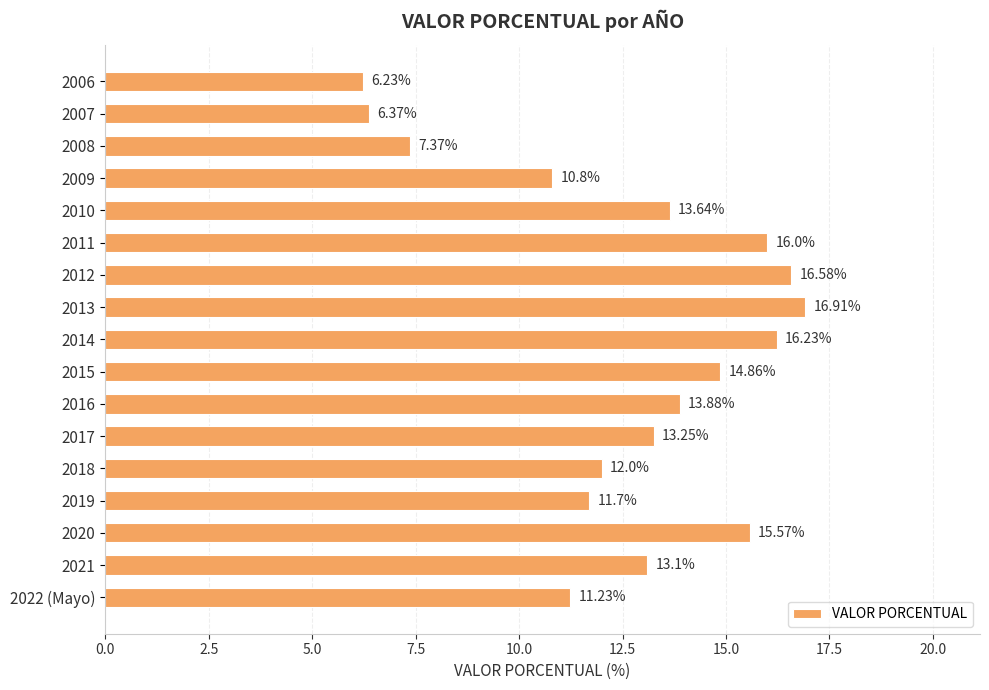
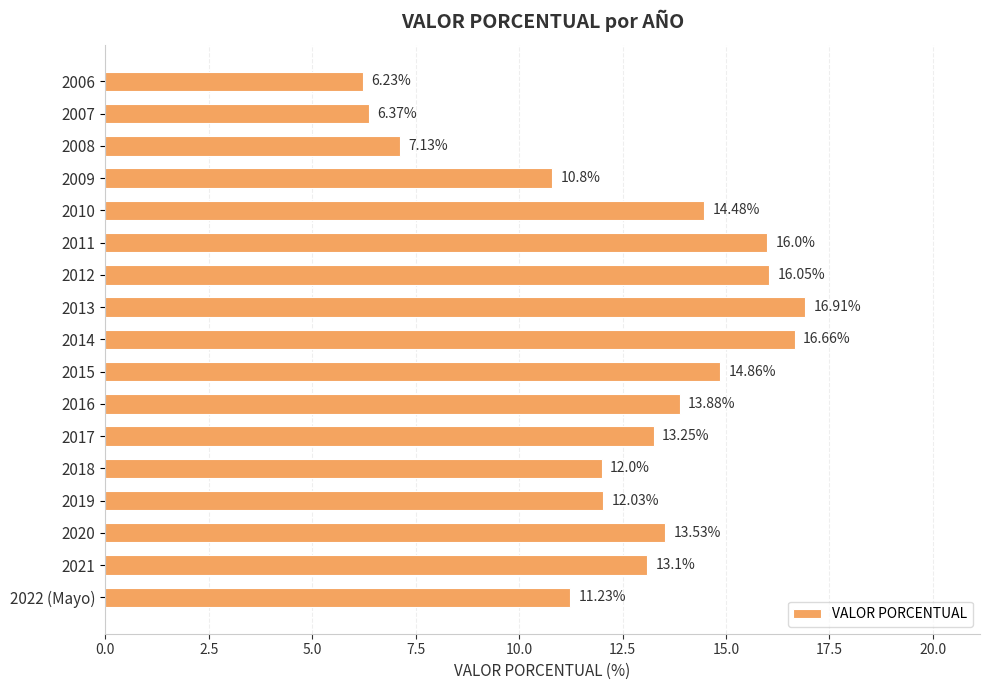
2008: 7.37% -> 7.13%
2010: 13.64% -> 14.48%
2012: 16.58% -> 16.05%
2014: 16.23% -> 16.66%
2019: 11.7% -> 12.03%
2020: 15.57% -> 13.53%
